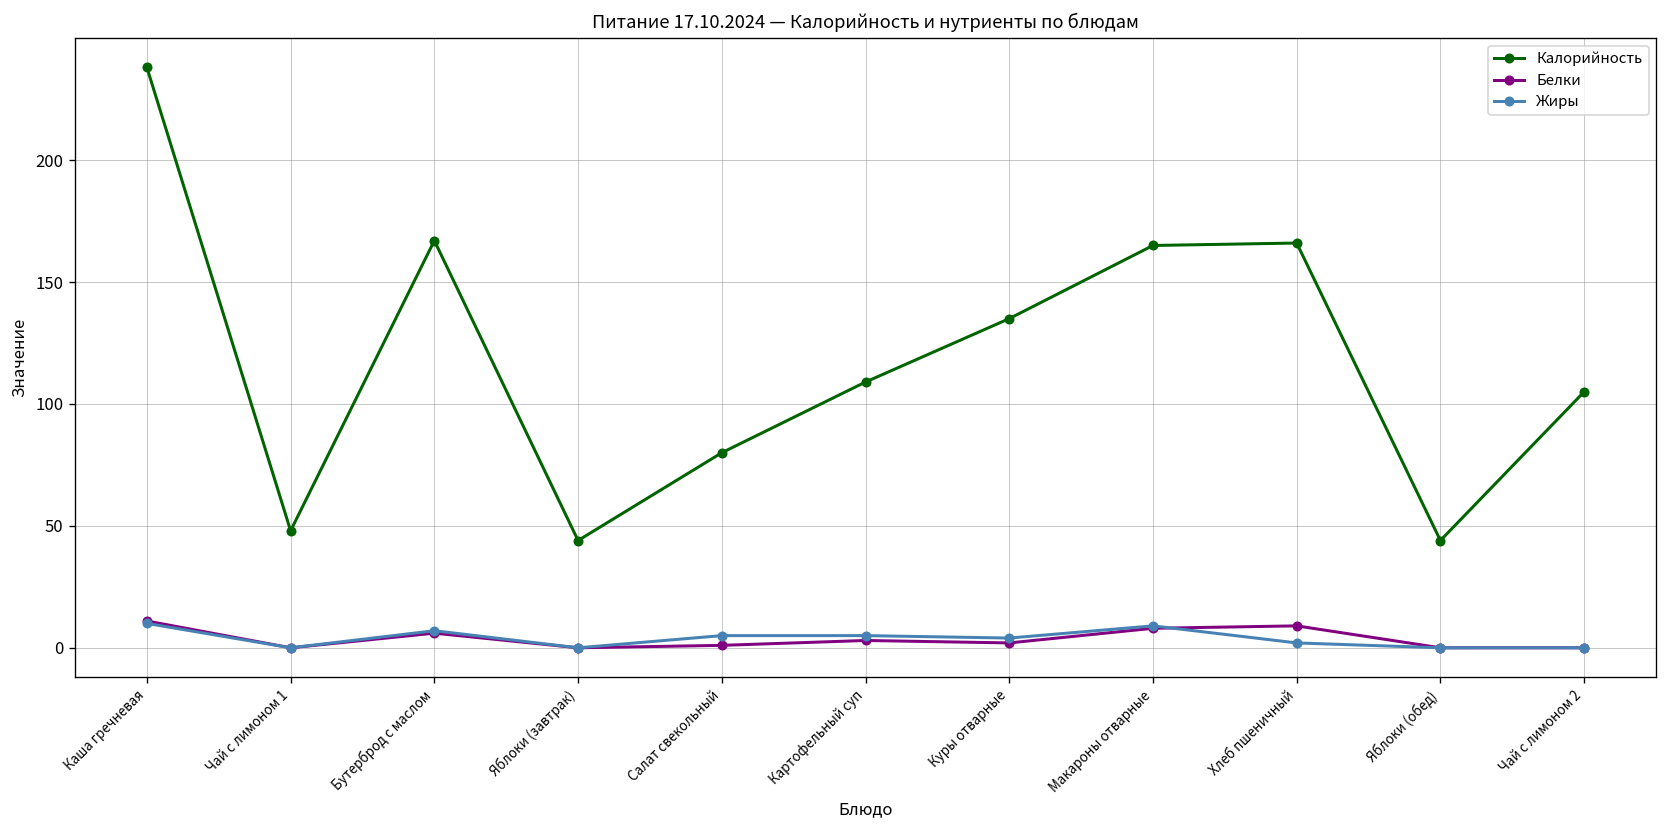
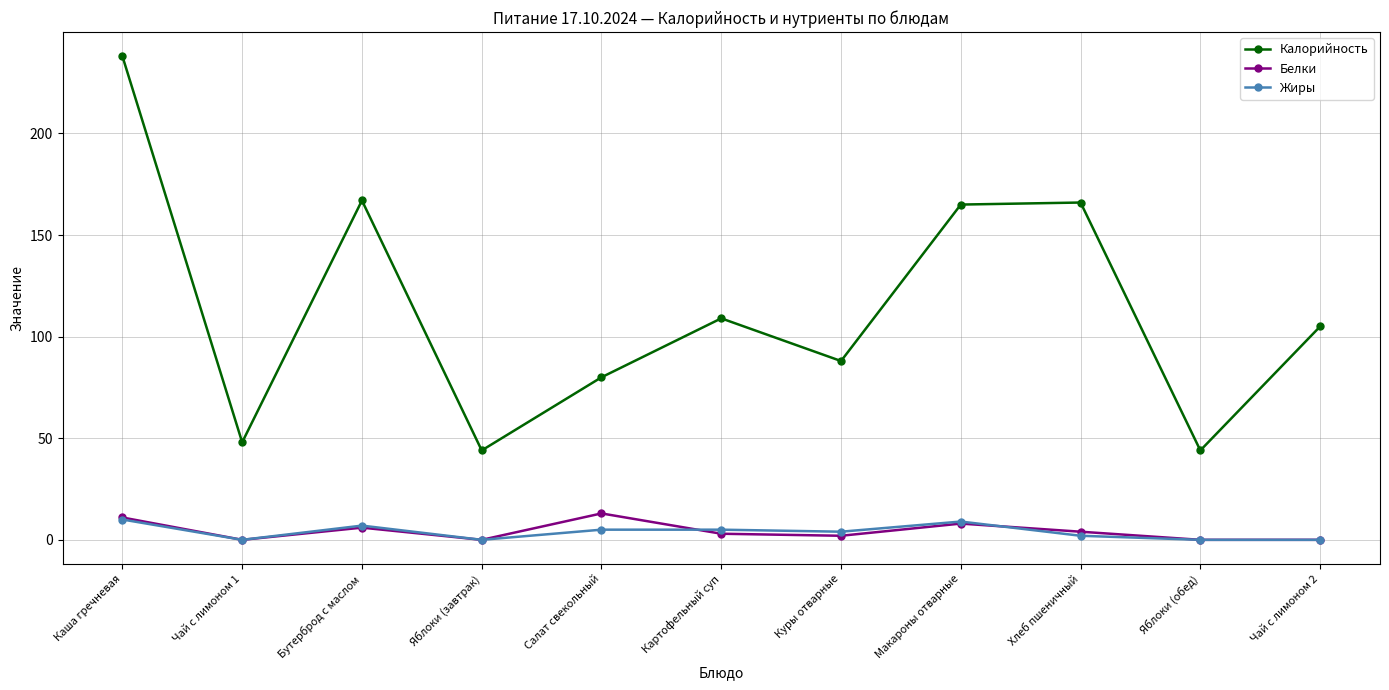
Белки, Салат свекольный: 1 -> 13
Калорийность, Куры отварные: 135 -> 88
Белки, Хлеб пшеничный: 9 -> 4
